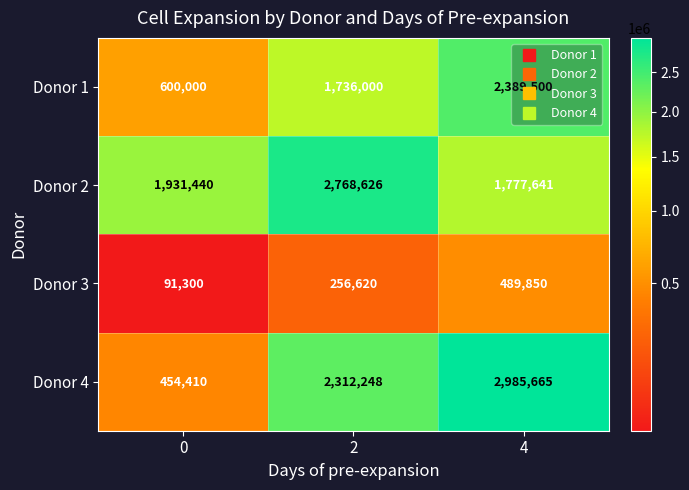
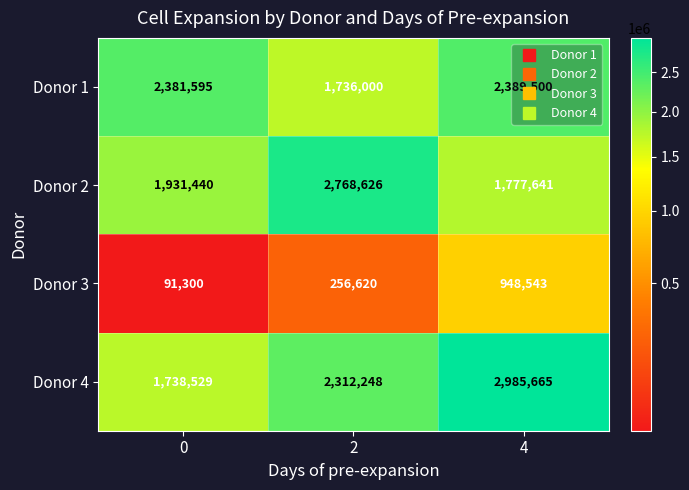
Donor 1, 0: 600,000 -> 2,381,595
Donor 3, 4: 489,850 -> 948,543
Donor 4, 0: 454,410 -> 1,738,529
